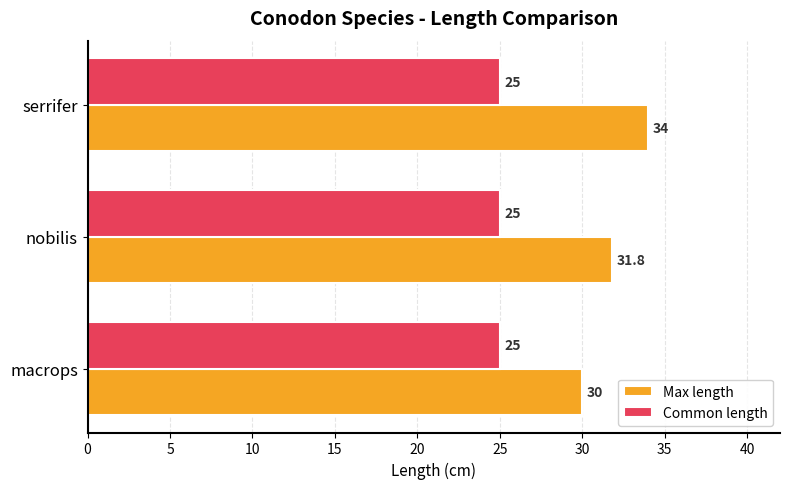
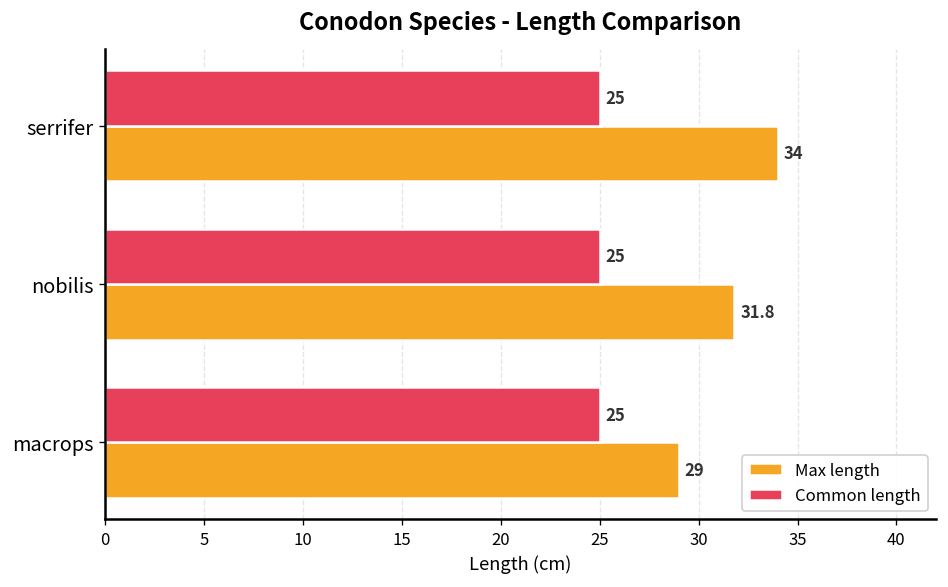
Max length, macrops: 30 -> 29
